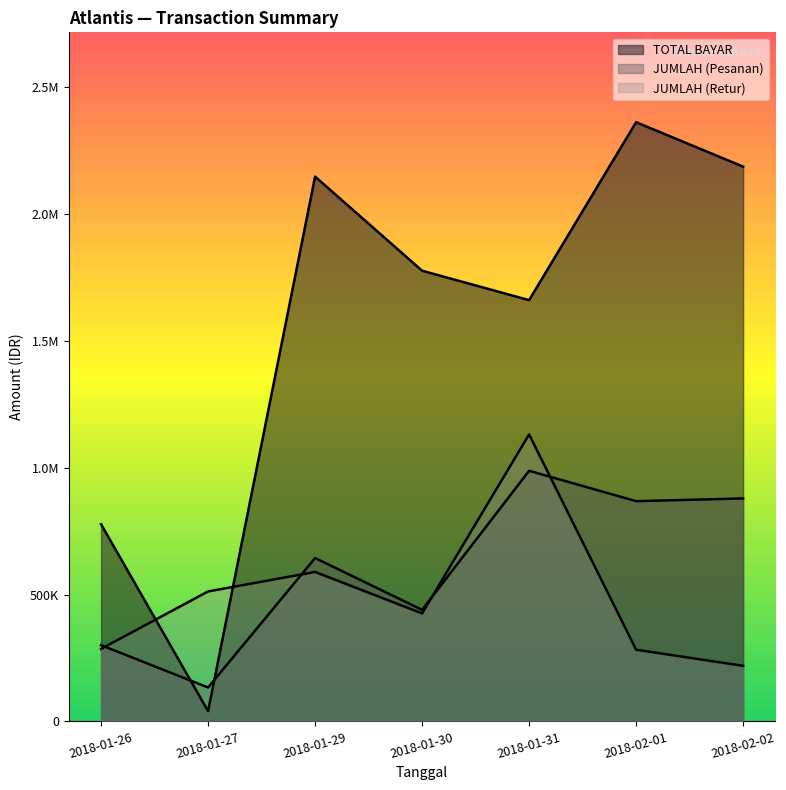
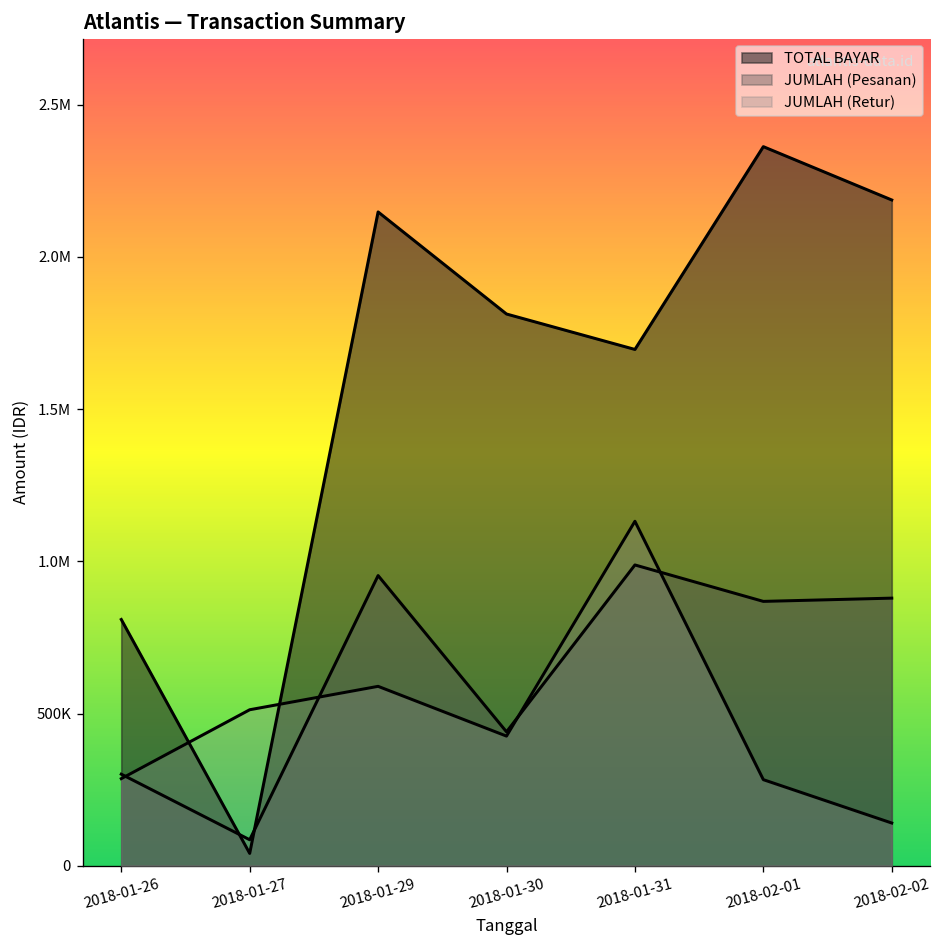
TOTAL BAYAR, 2018-01-26: 780000 -> 810000
JUMLAH (Pesanan), 2018-01-27: 130000 -> 90000
JUMLAH (Pesanan), 2018-01-29: 640000 -> 950000
TOTAL BAYAR, 2018-01-30: 1780000 -> 1810000
TOTAL BAYAR, 2018-01-31: 1660000 -> 1700000
JUMLAH (Retur), 2018-02-02: 220000 -> 140000
